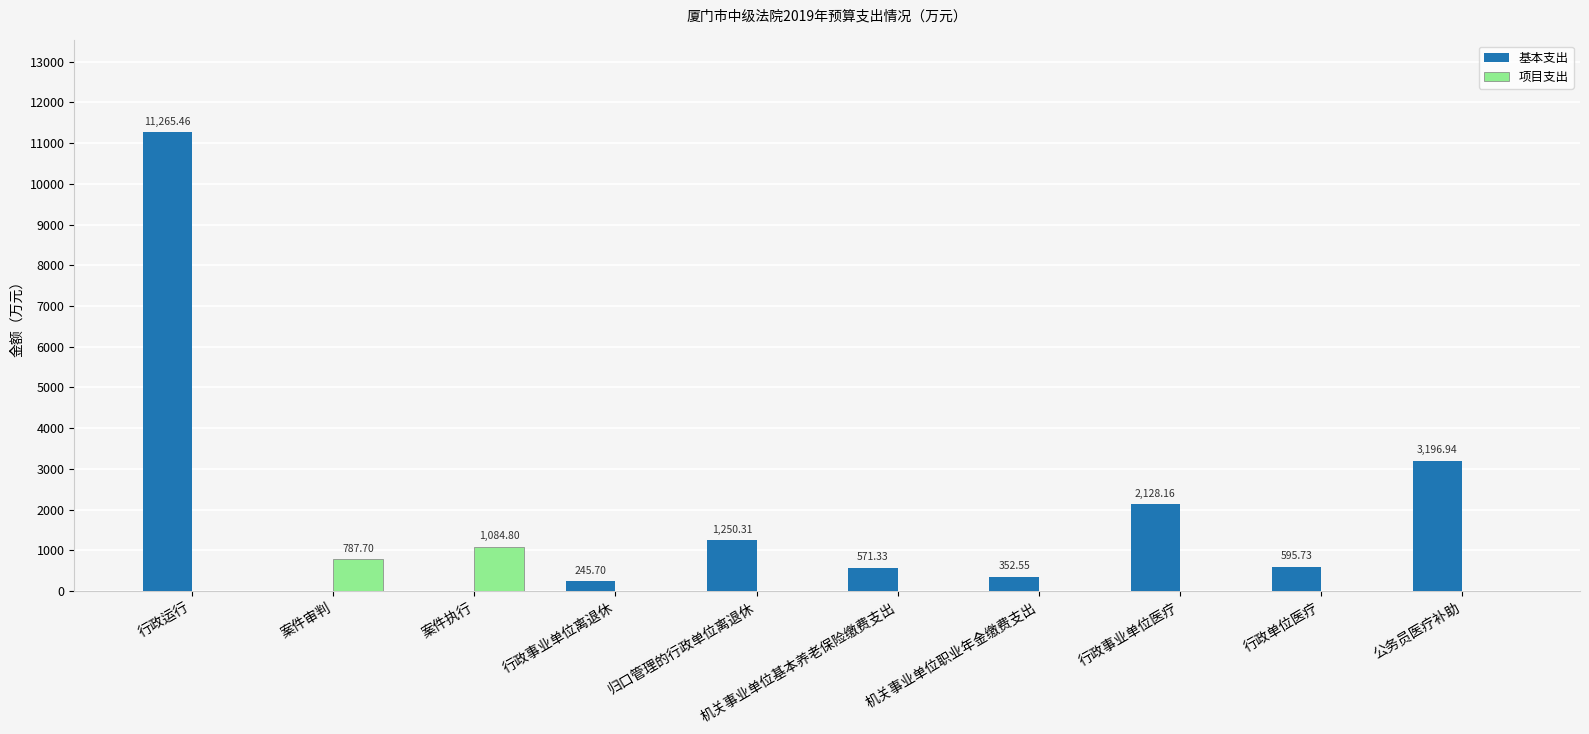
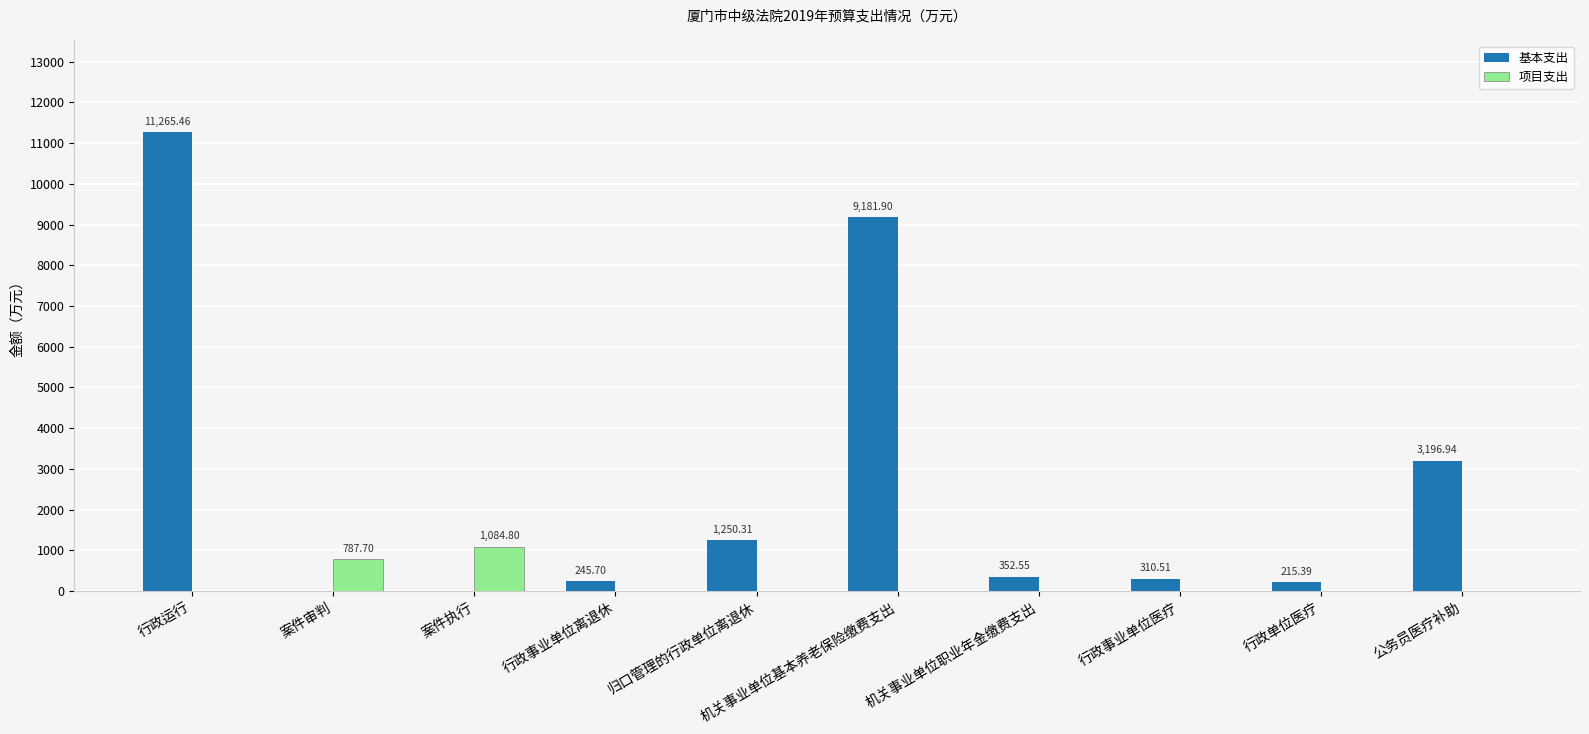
基本支出, 机关事业单位基本养老保险缴费支出: 571.33 -> 9,181.90
基本支出, 行政事业单位医疗: 2,128.16 -> 310.51
基本支出, 行政单位医疗: 595.73 -> 215.39
